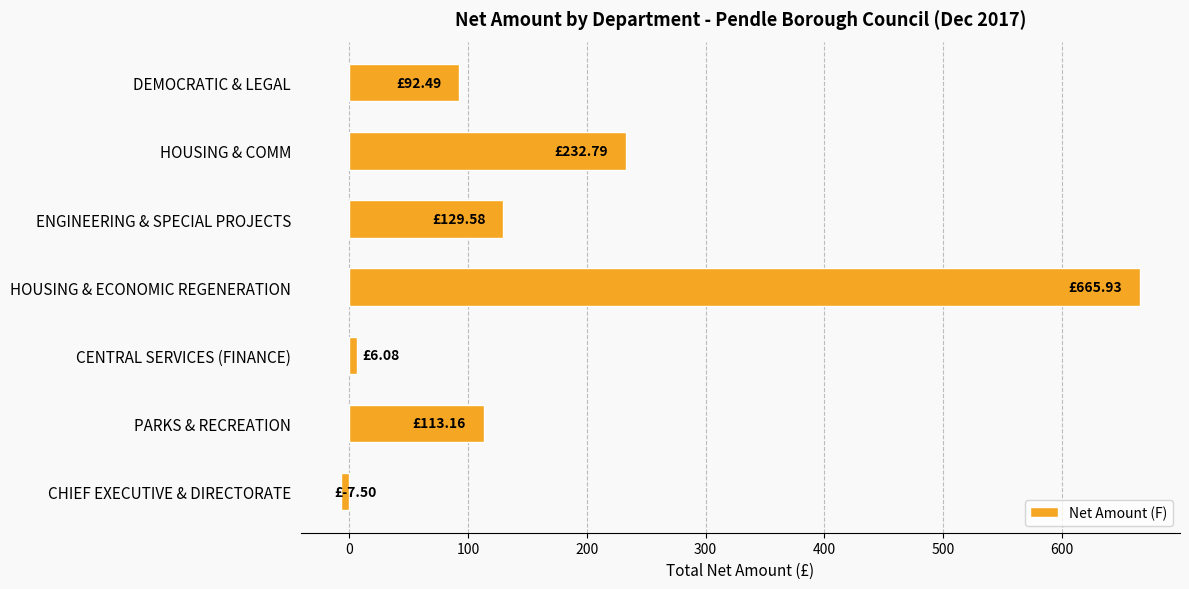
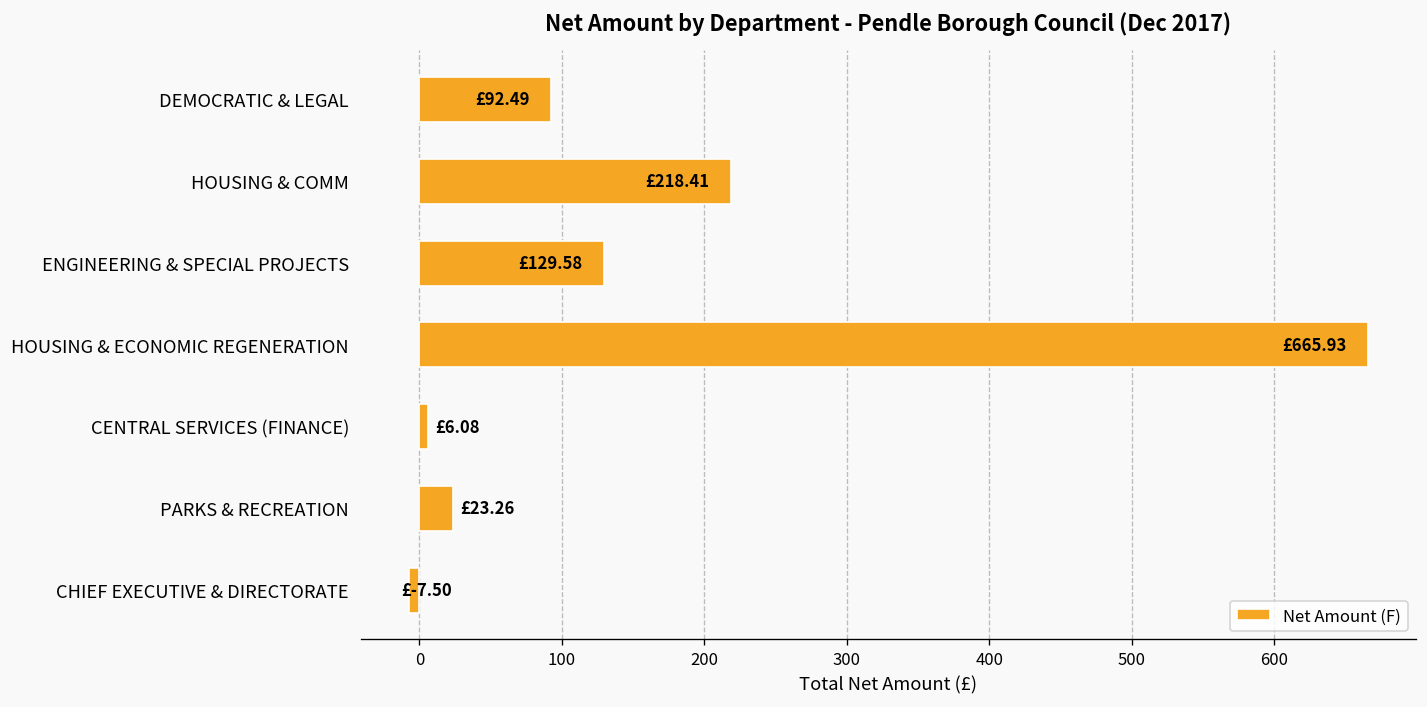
HOUSING & COMM: £232.79 -> £218.41
PARKS & RECREATION: £113.16 -> £23.26
